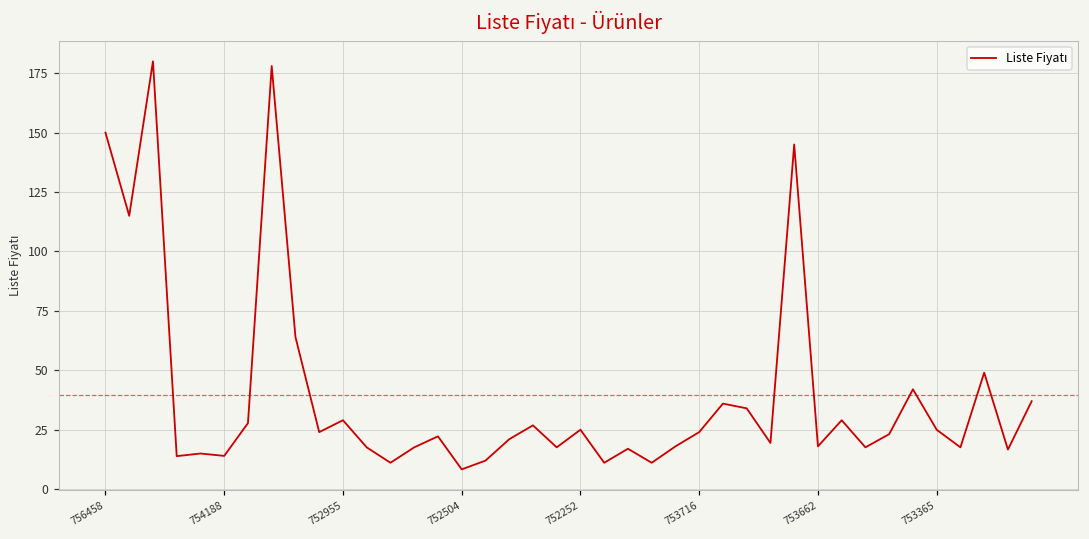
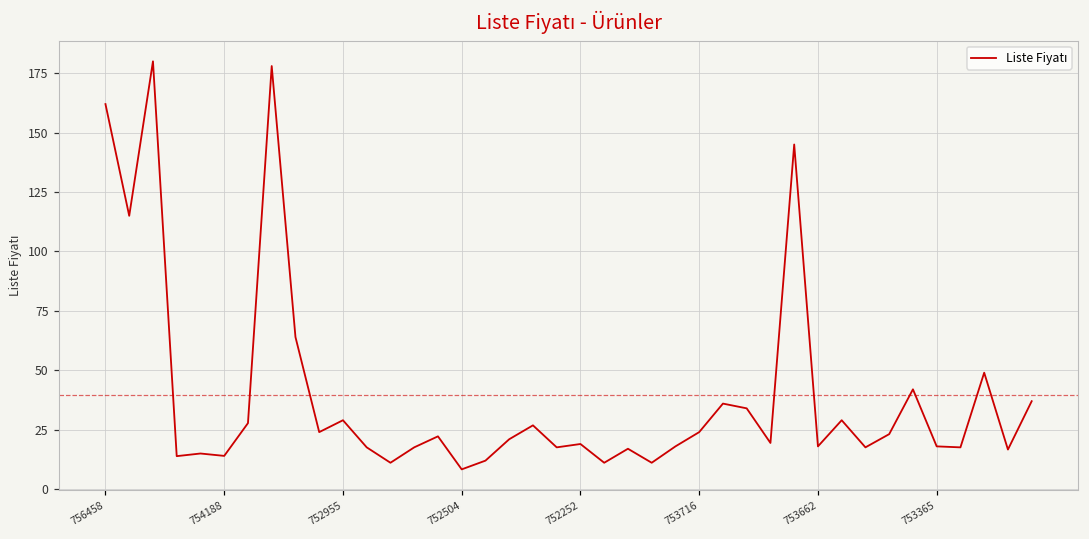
756458: 150 -> 162
752252: 25 -> 19
753365: 25 -> 18
